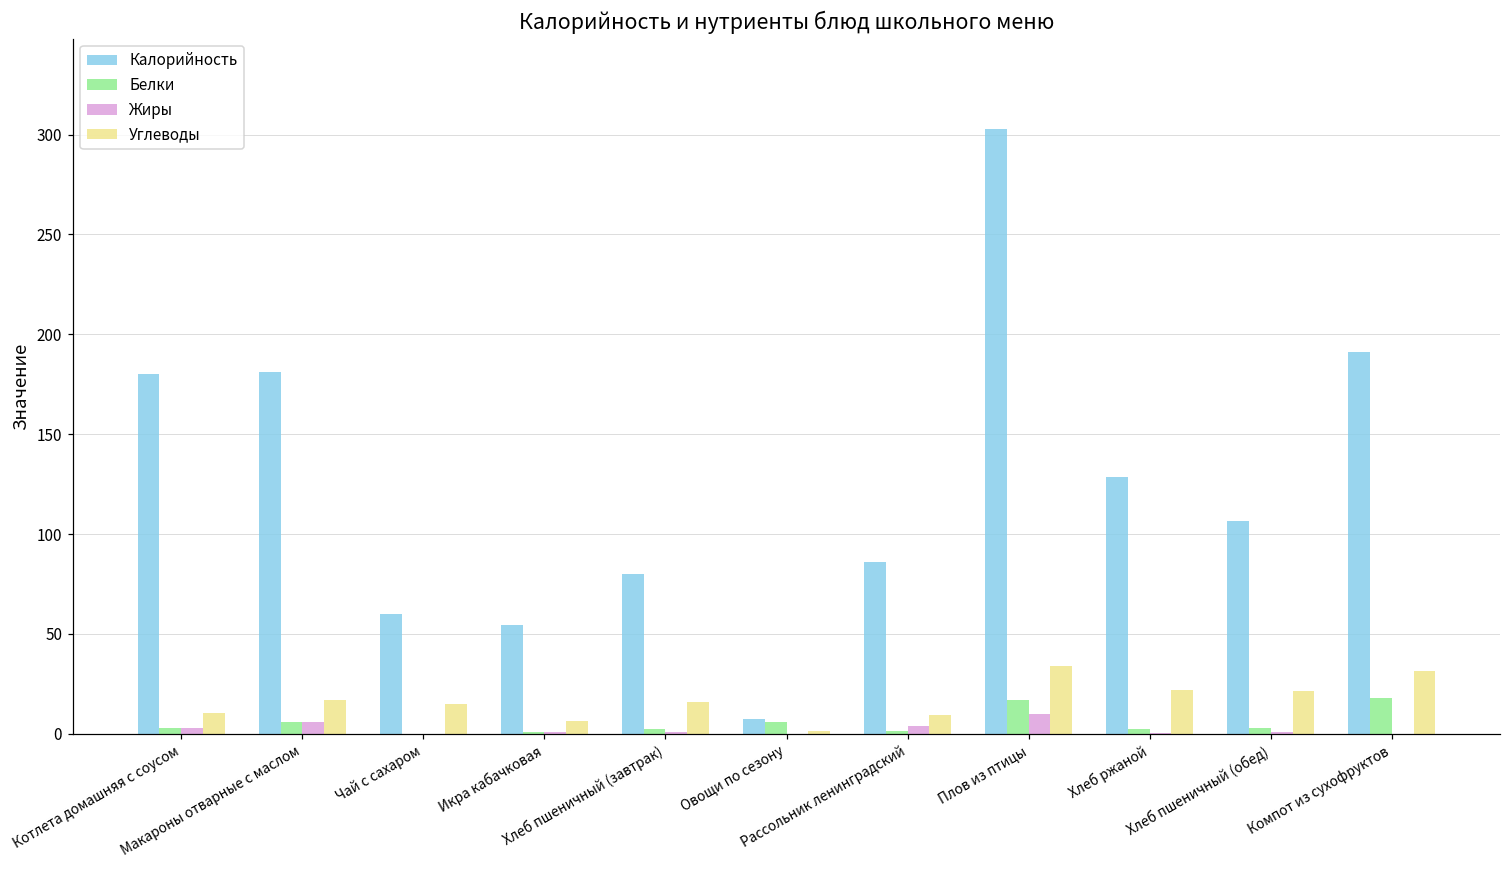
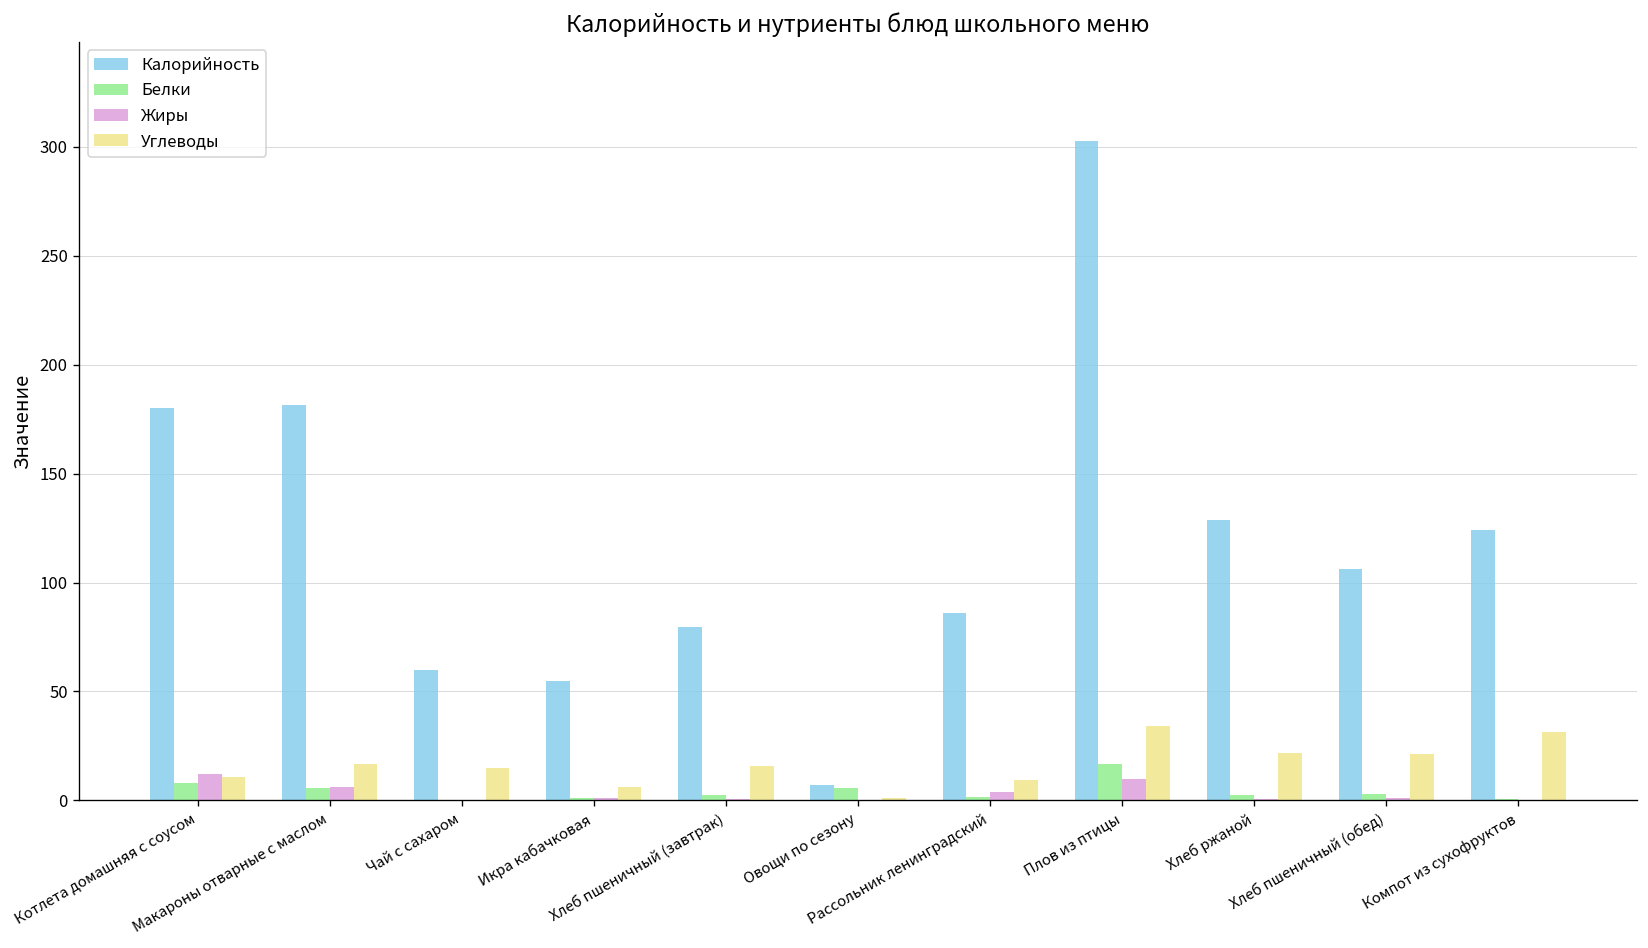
Белки, Котлета домашняя с соусом: 3 -> 8
Жиры, Котлета домашняя с соусом: 3 -> 12
Калорийность, Компот из сухофруктов: 191 -> 124
Белки, Компот из сухофруктов: 18 -> 1
